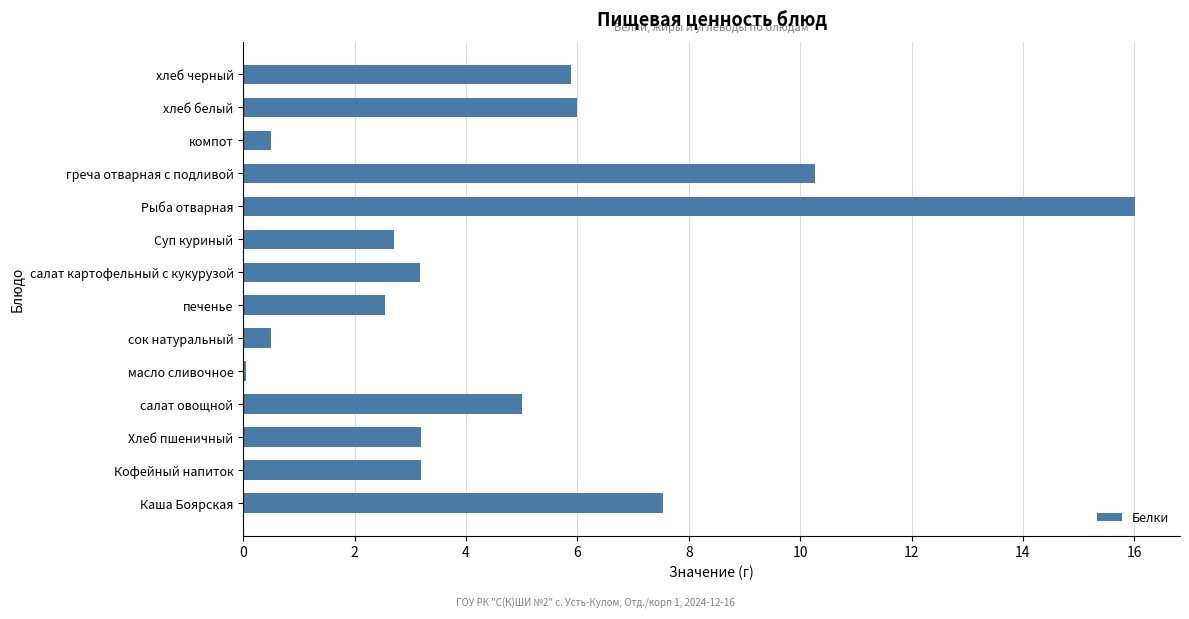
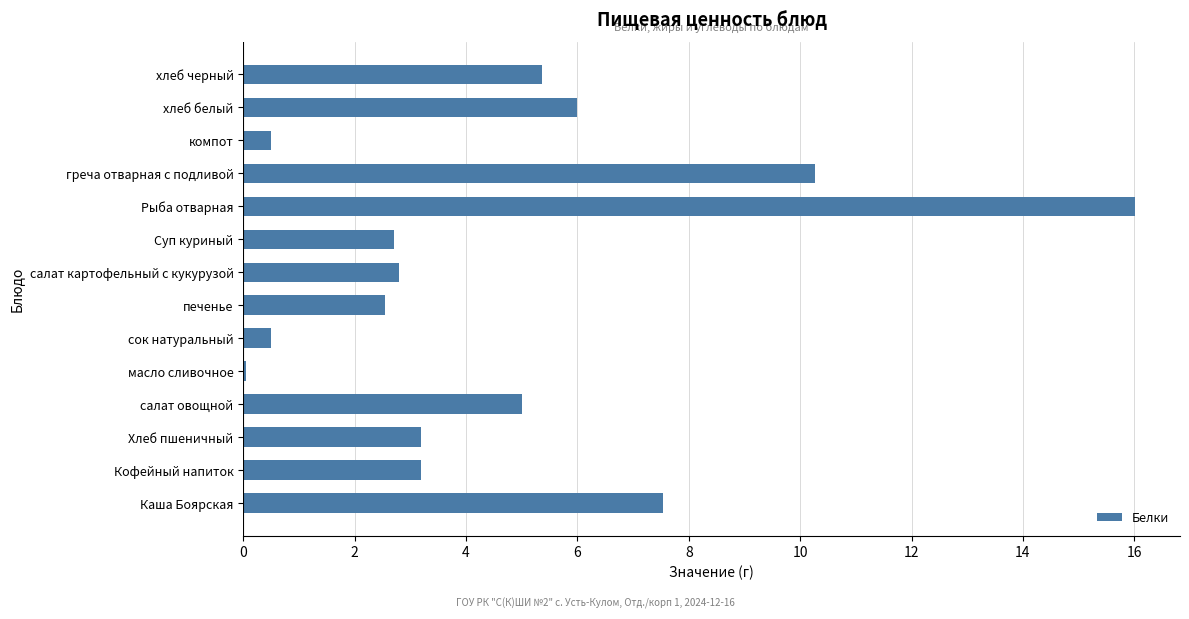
хлеб черный: 5.9 -> 5.4
салат картофельный с кукурузой: 3.2 -> 2.8
